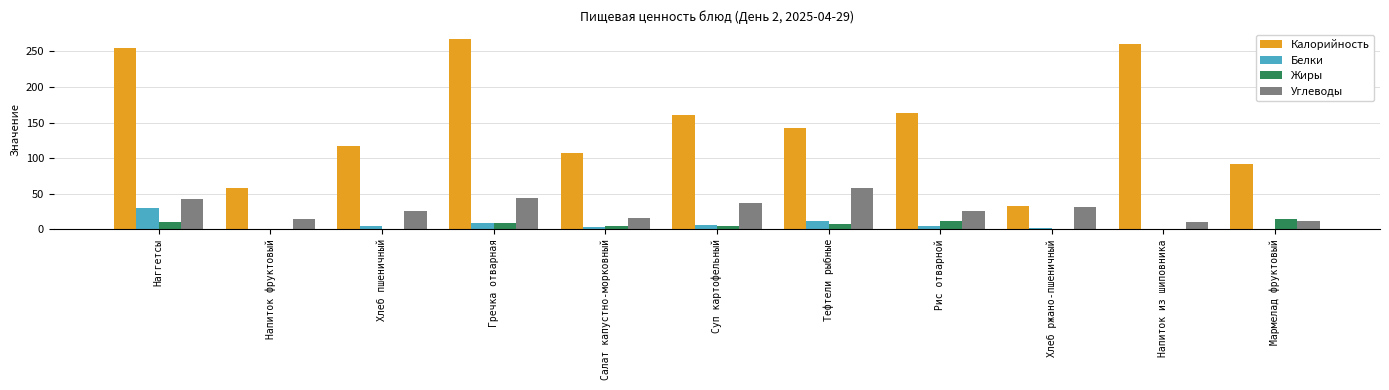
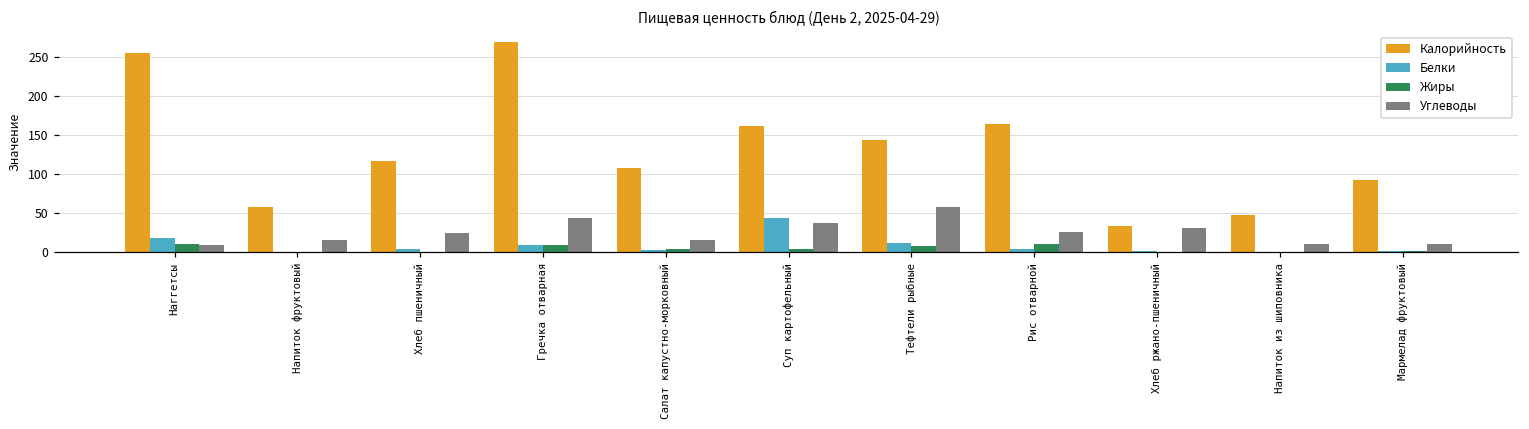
Белки, Наггетсы: 30 -> 20
Углеводы, Наггетсы: 40 -> 10
Белки, Суп картофельный: 10 -> 40
Калорийность, Напиток из шиповника: 260 -> 50
Жиры, Мармелад фруктовый: 10 -> 0
